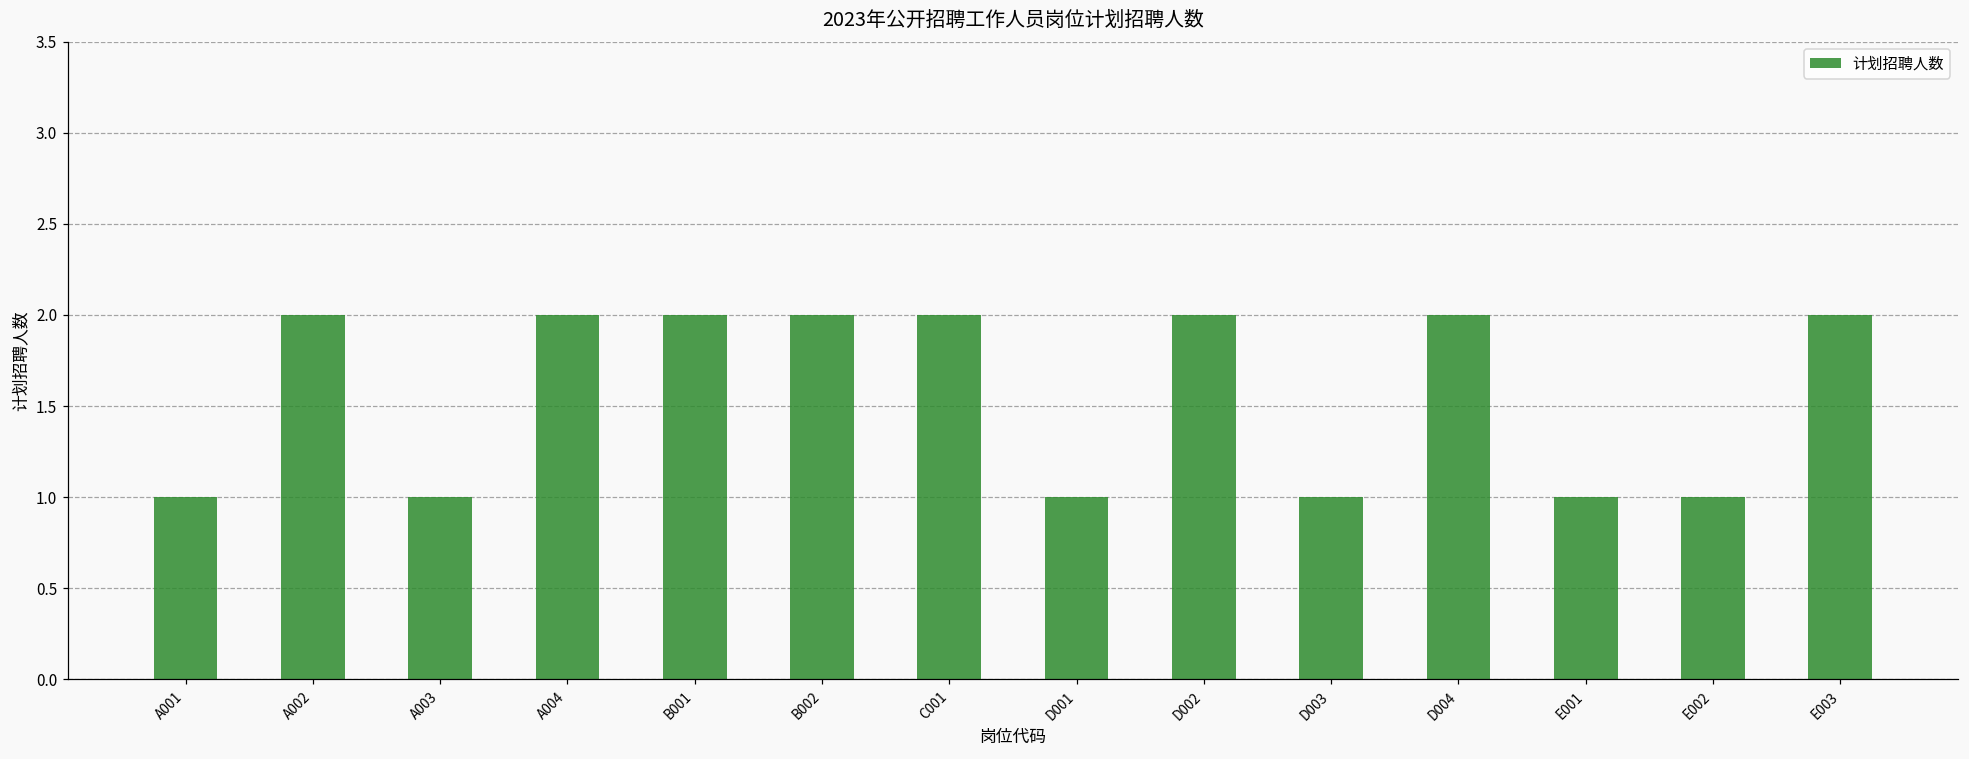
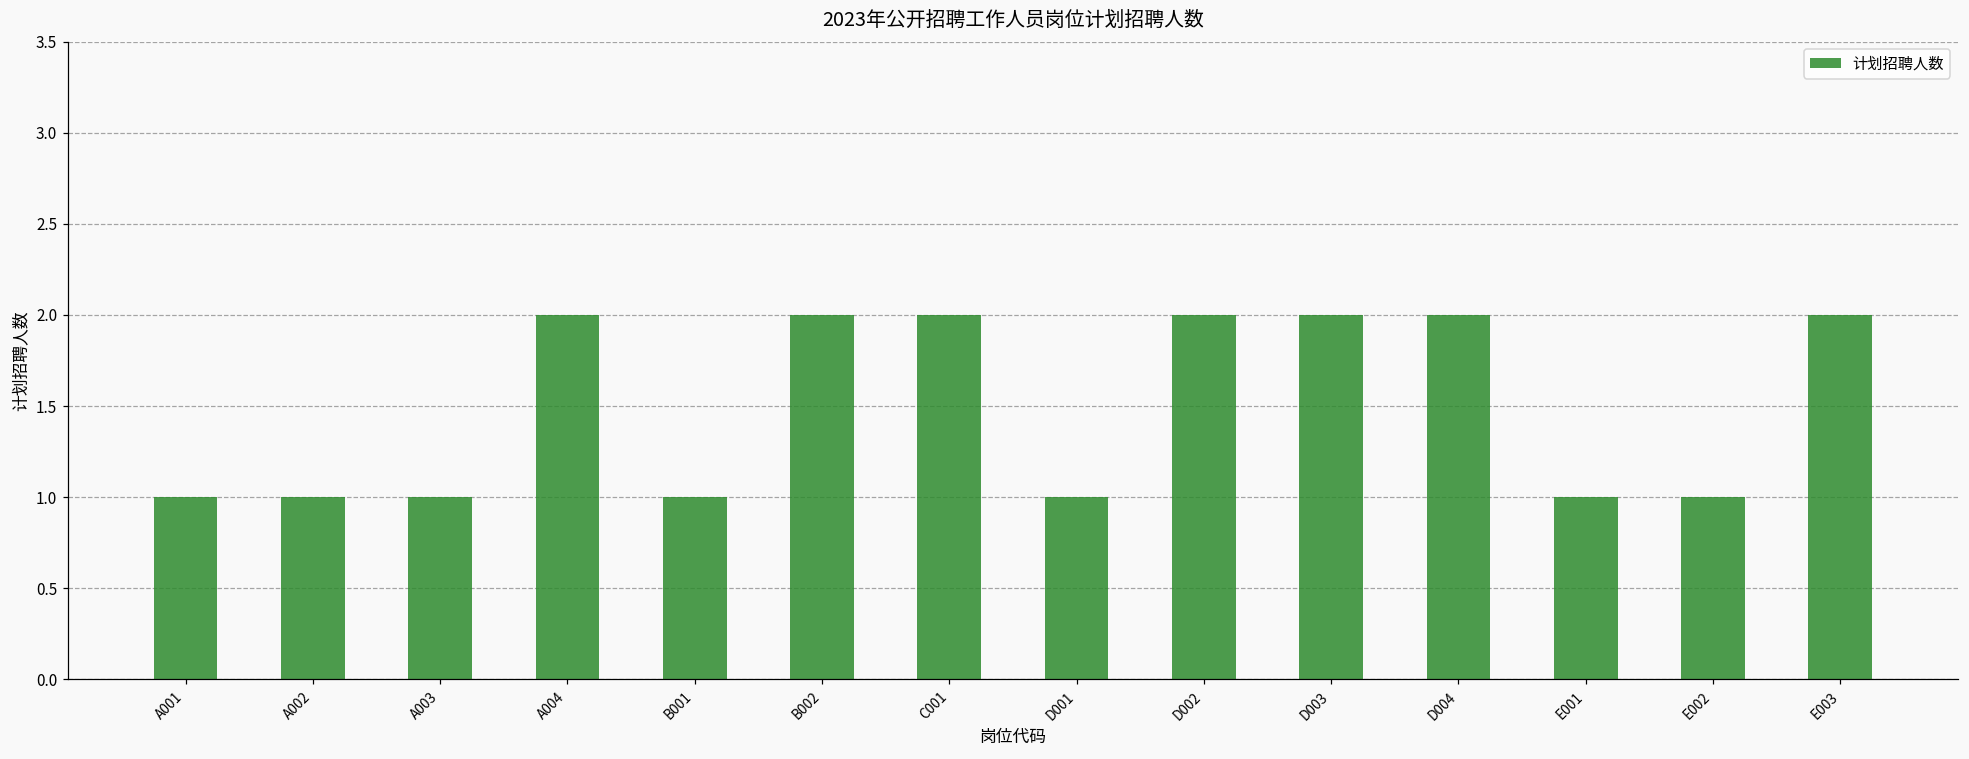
A002: 2 -> 1
B001: 2 -> 1
D003: 1 -> 2
